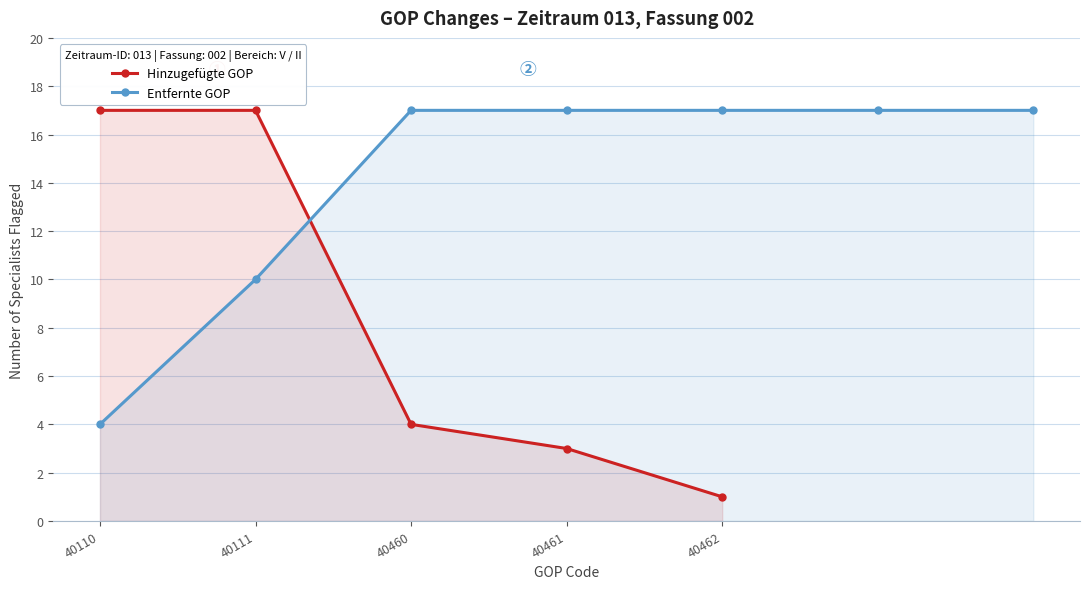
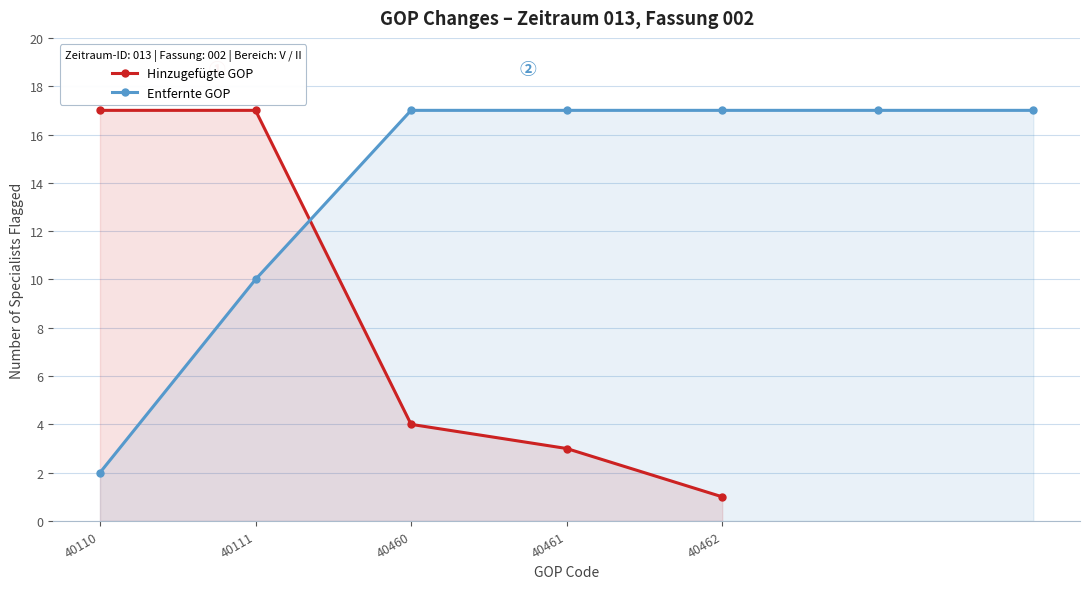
Entfernte GOP, 40110: 4 -> 2
